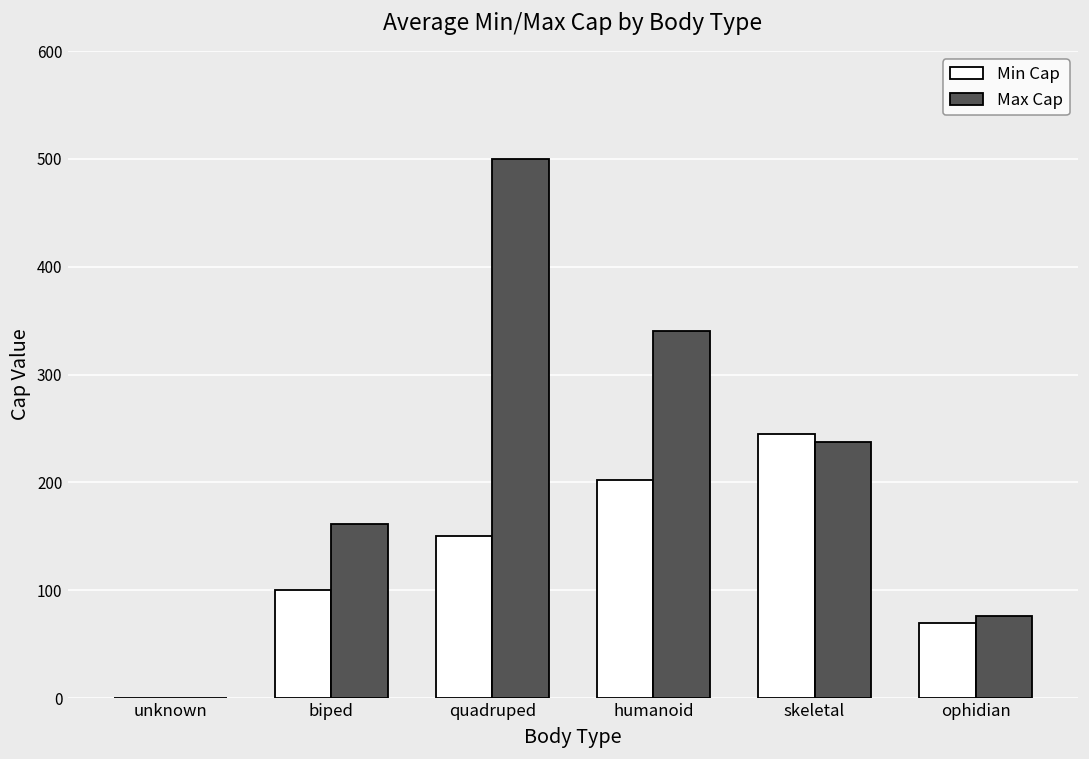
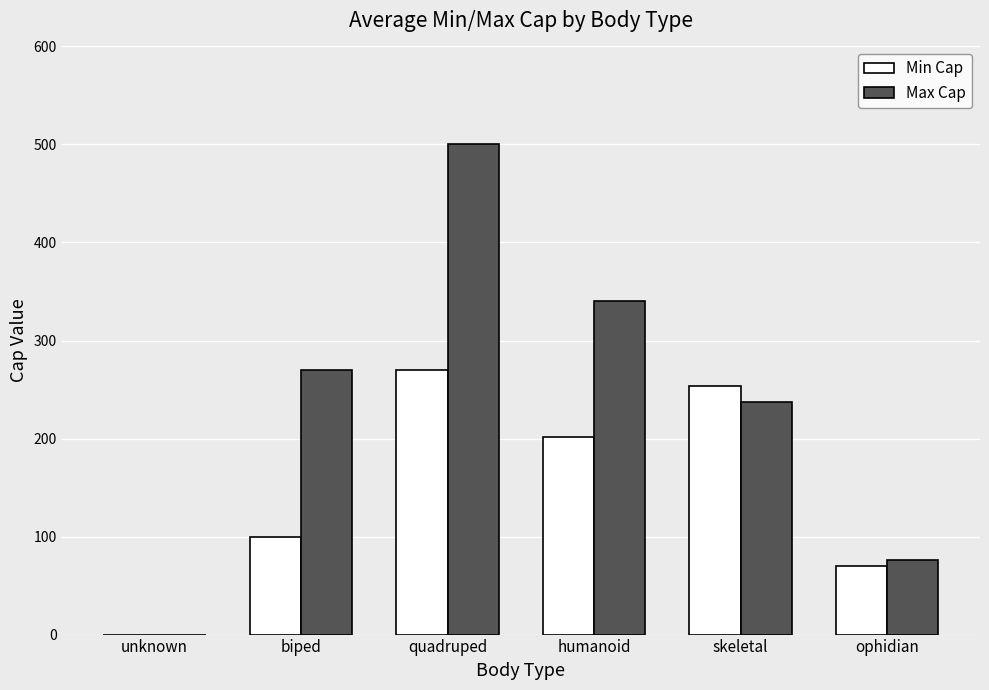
Max Cap, biped: 160 -> 270
Min Cap, quadruped: 150 -> 270
Min Cap, skeletal: 245 -> 254
